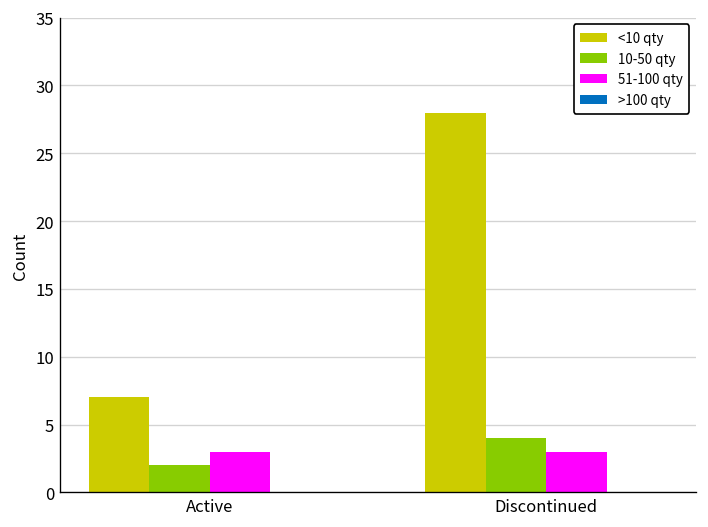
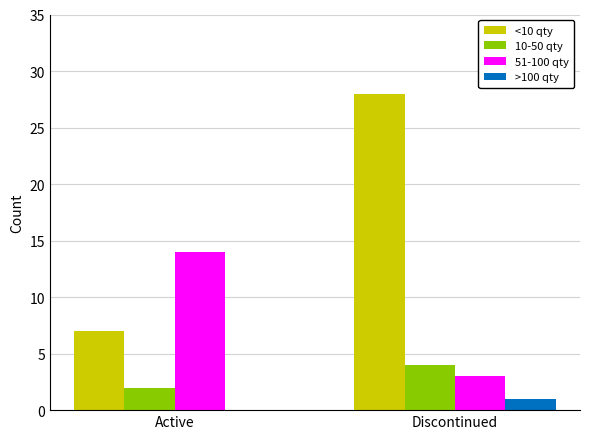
51-100 qty, Active: 3 -> 14
>100 qty, Discontinued: 0 -> 1
